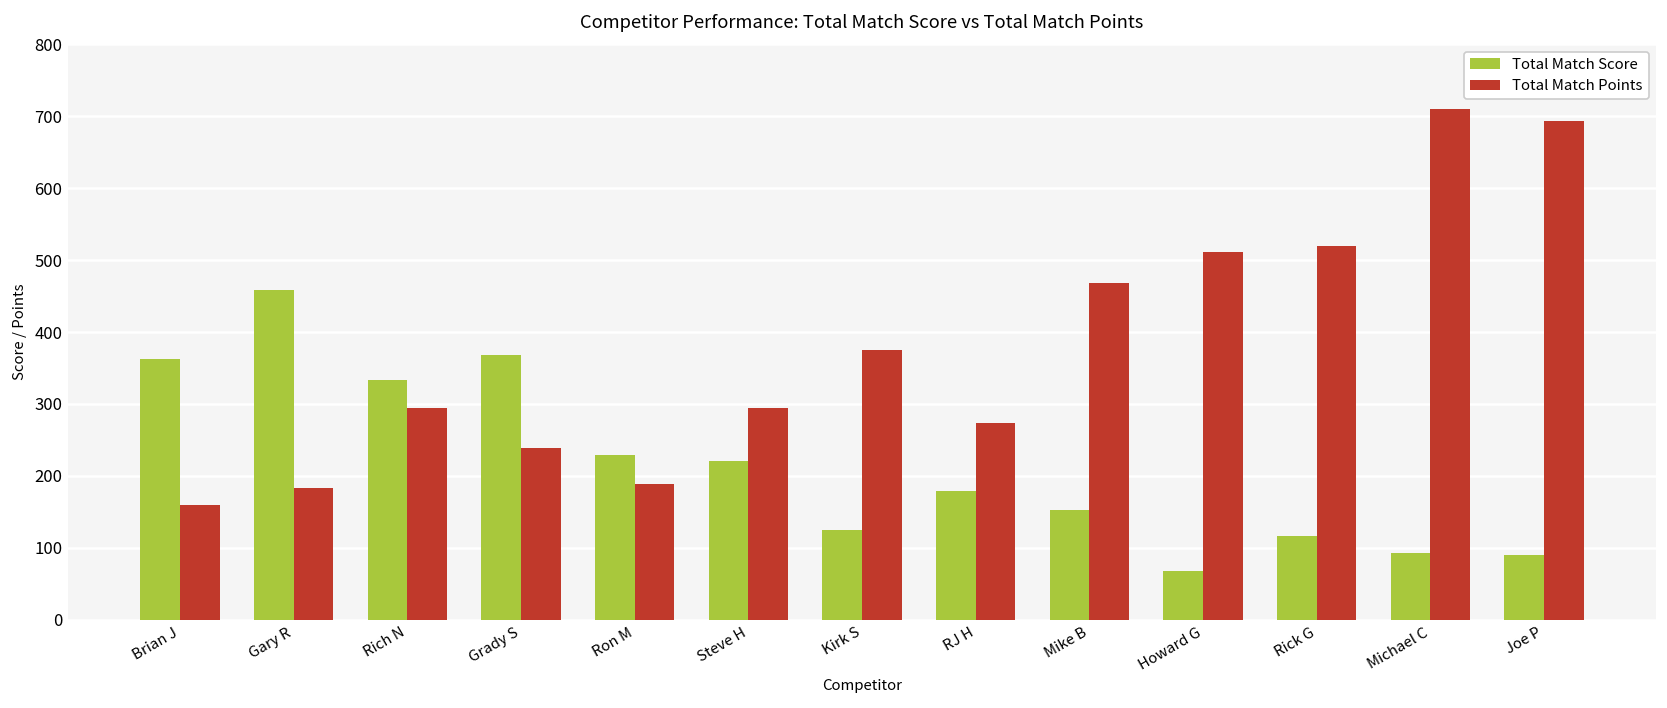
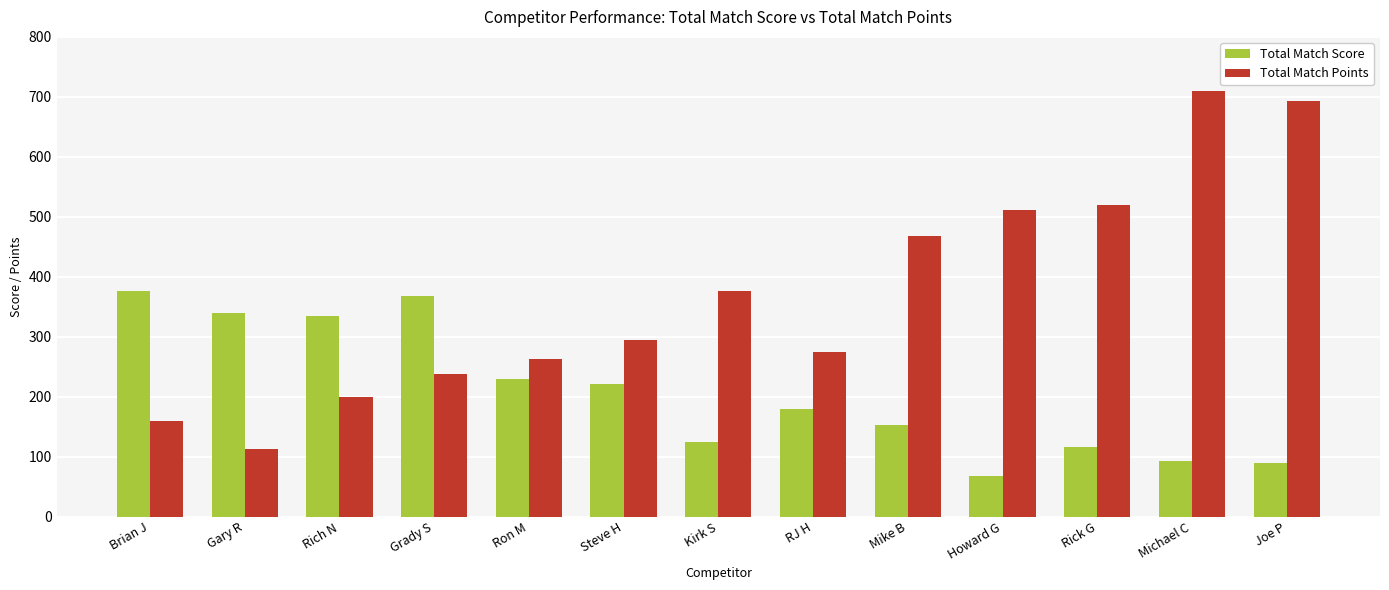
Total Match Score, Brian J: 360 -> 380
Total Match Score, Gary R: 460 -> 340
Total Match Points, Gary R: 180 -> 110
Total Match Points, Rich N: 290 -> 200
Total Match Points, Ron M: 190 -> 260
